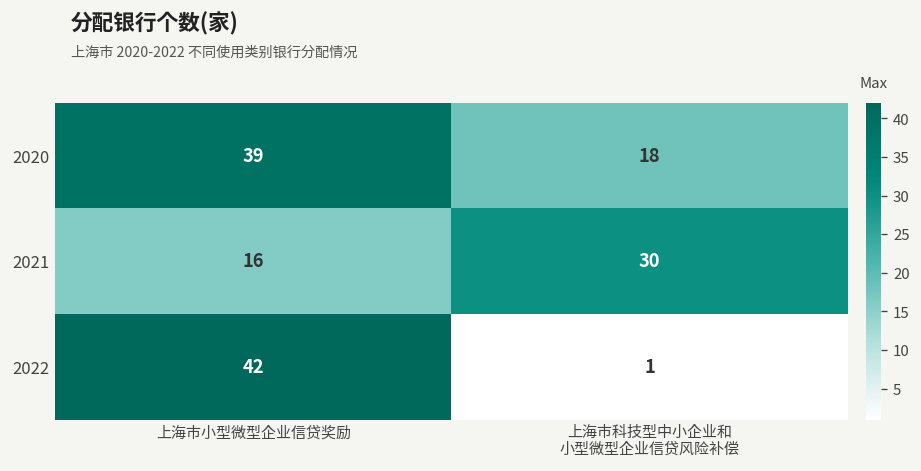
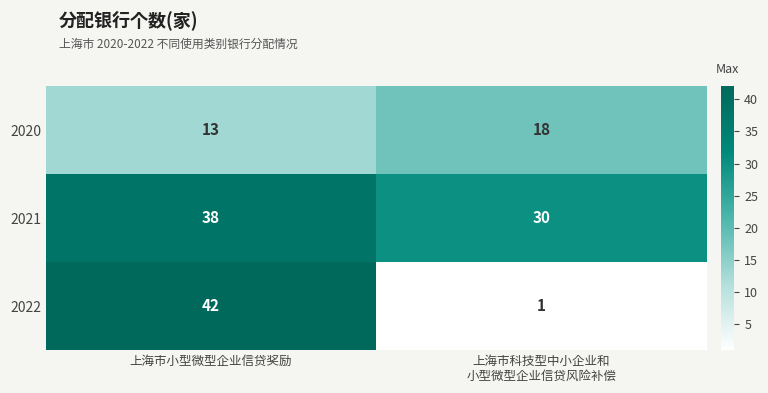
2020, 上海市小型微型企业信贷奖励: 39 -> 13
2021, 上海市小型微型企业信贷奖励: 16 -> 38
